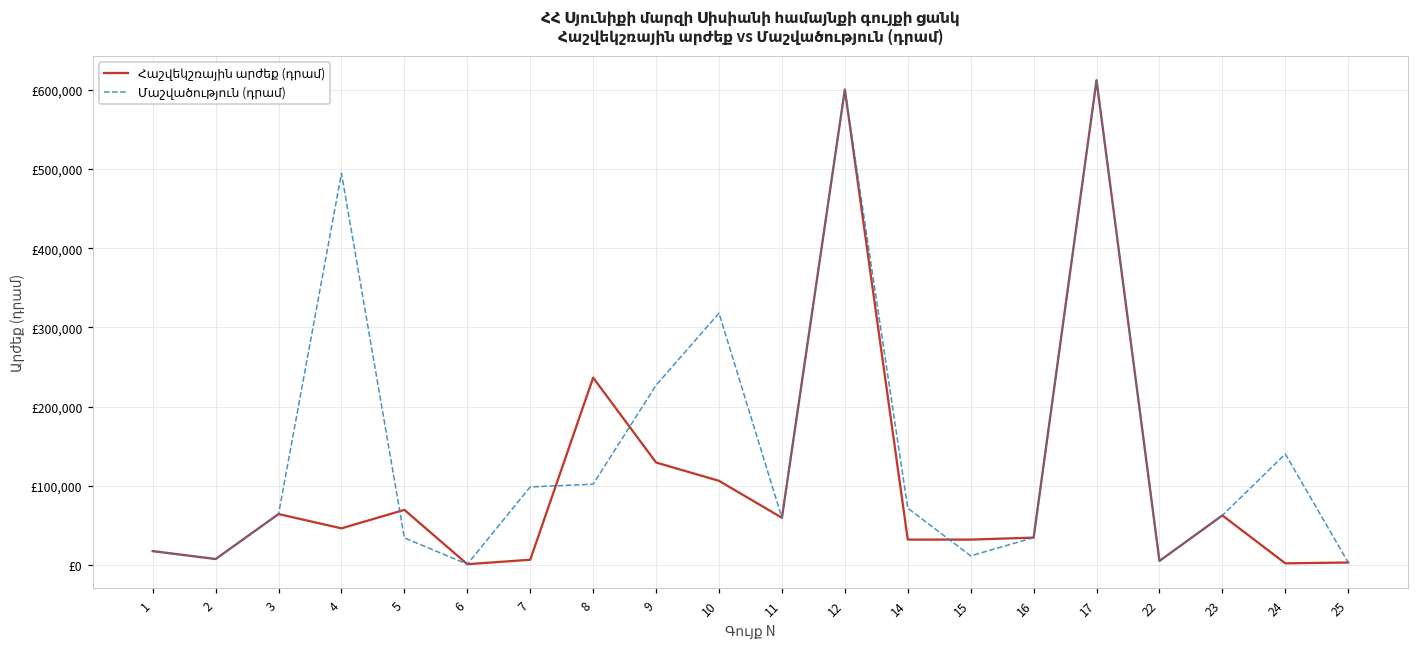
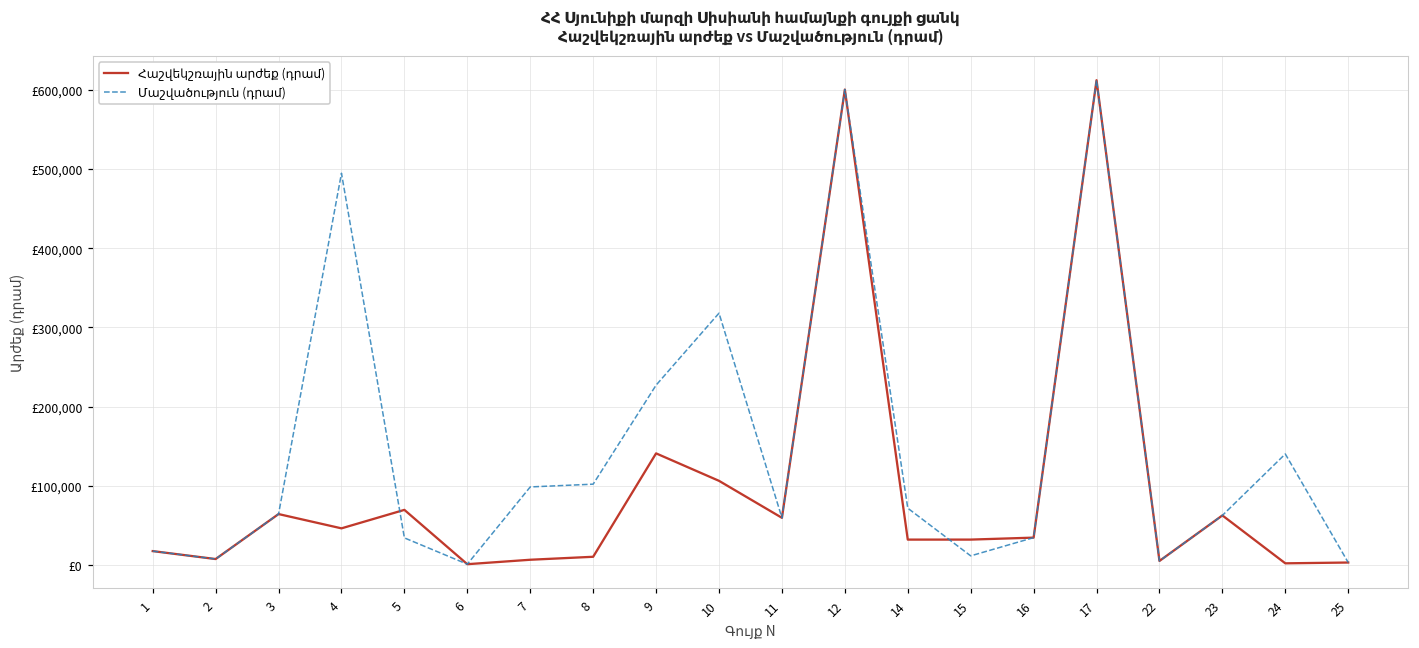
Հաշվեկշռային արժեք (դրամ), 8: £240,000 -> £10,000
Հաշվեկշռային արժեք (դրամ), 9: £130,000 -> £140,000
